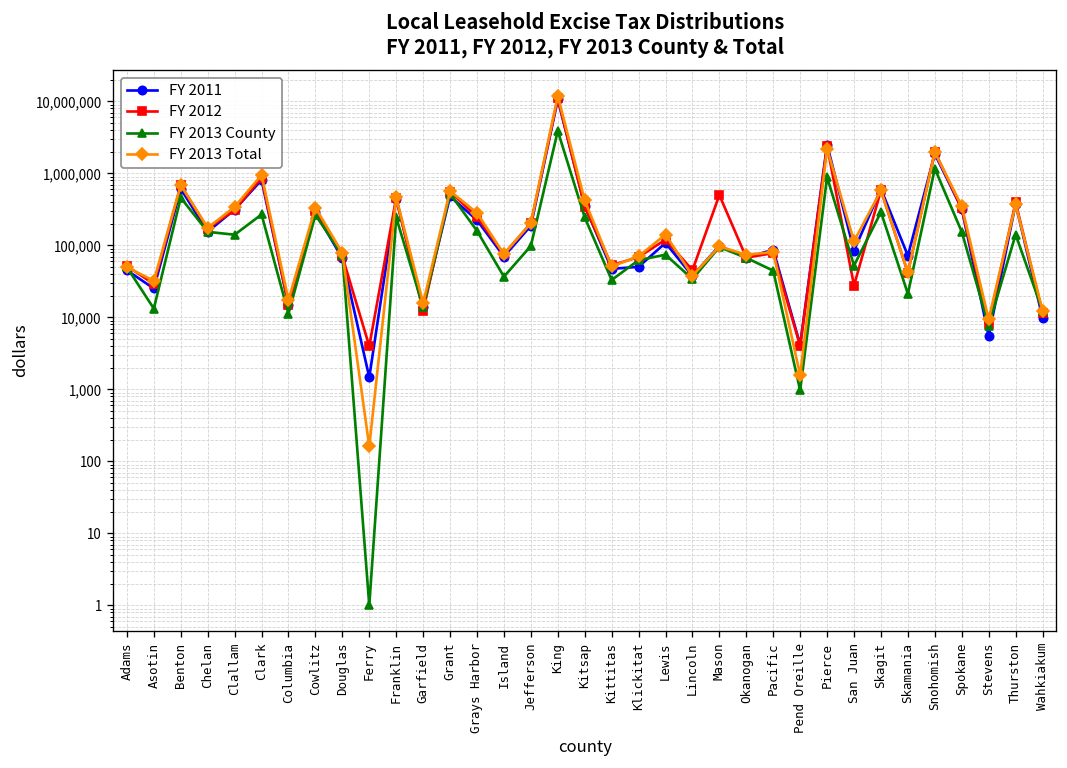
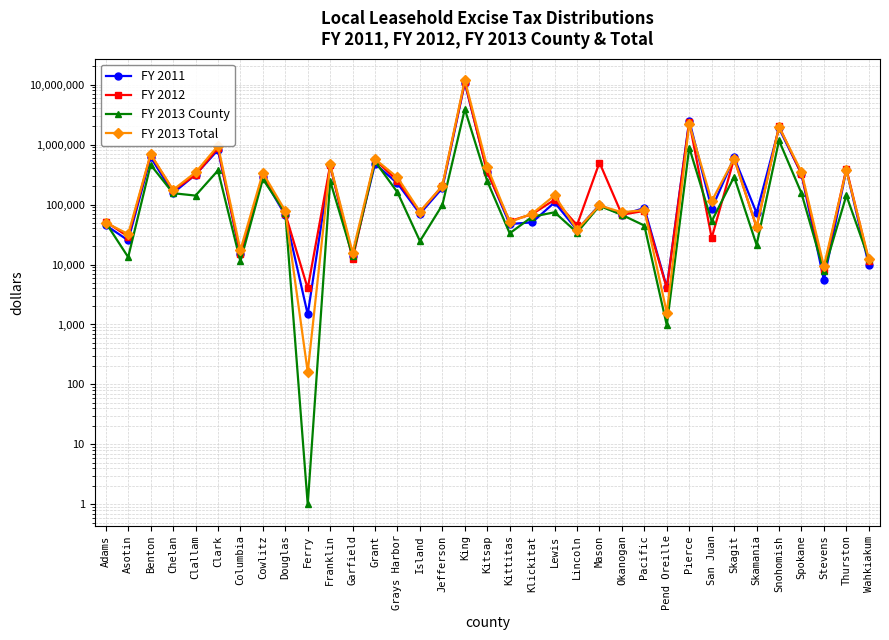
FY 2013 County, Clark: 300,000 -> 400,000
FY 2013 County, Island: 40,000 -> 25,000
